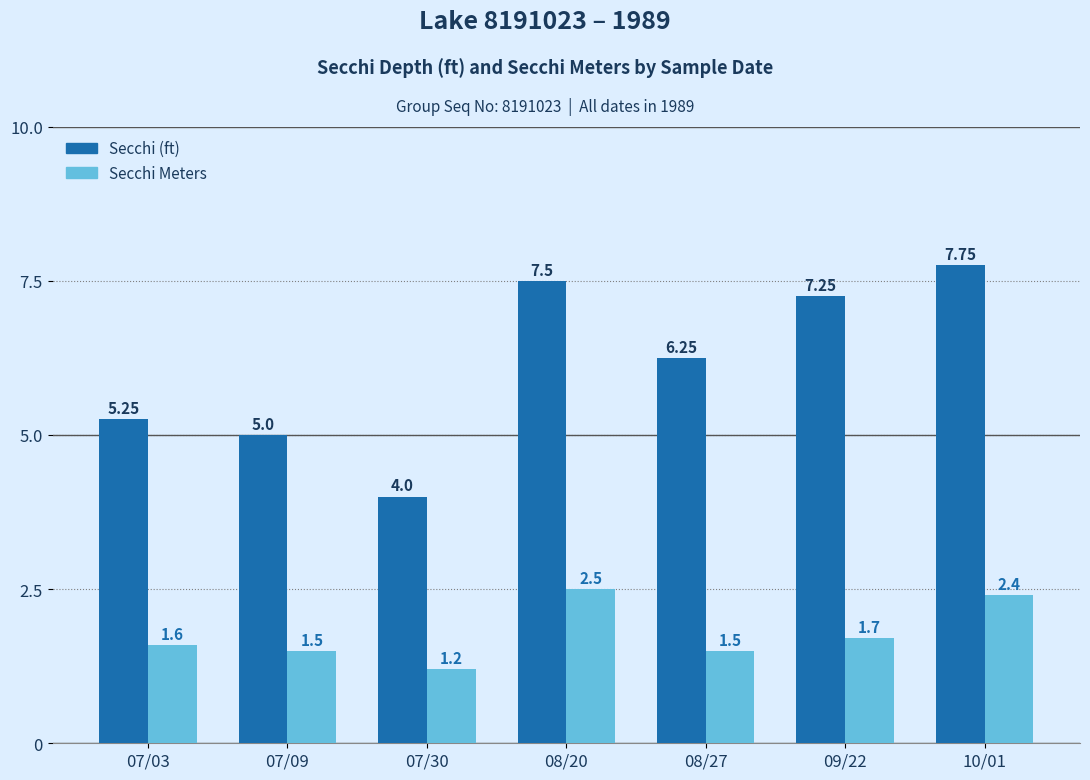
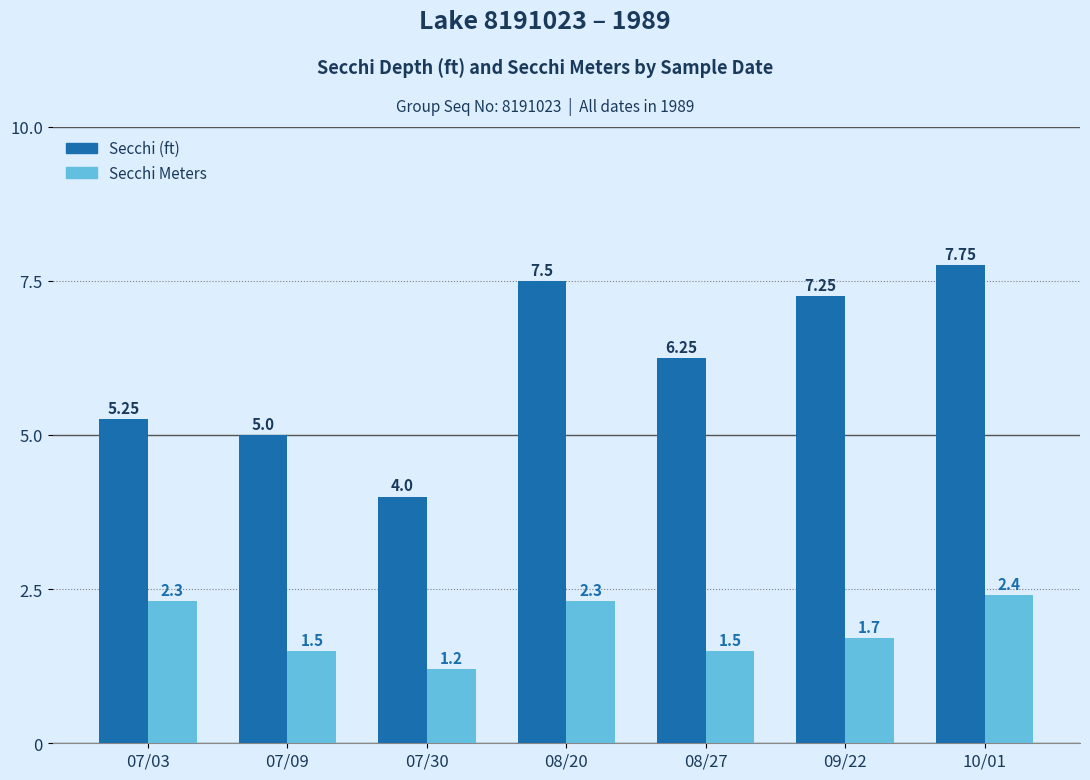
Secchi Meters, 07/03: 1.6 -> 2.3
Secchi Meters, 08/20: 2.5 -> 2.3
